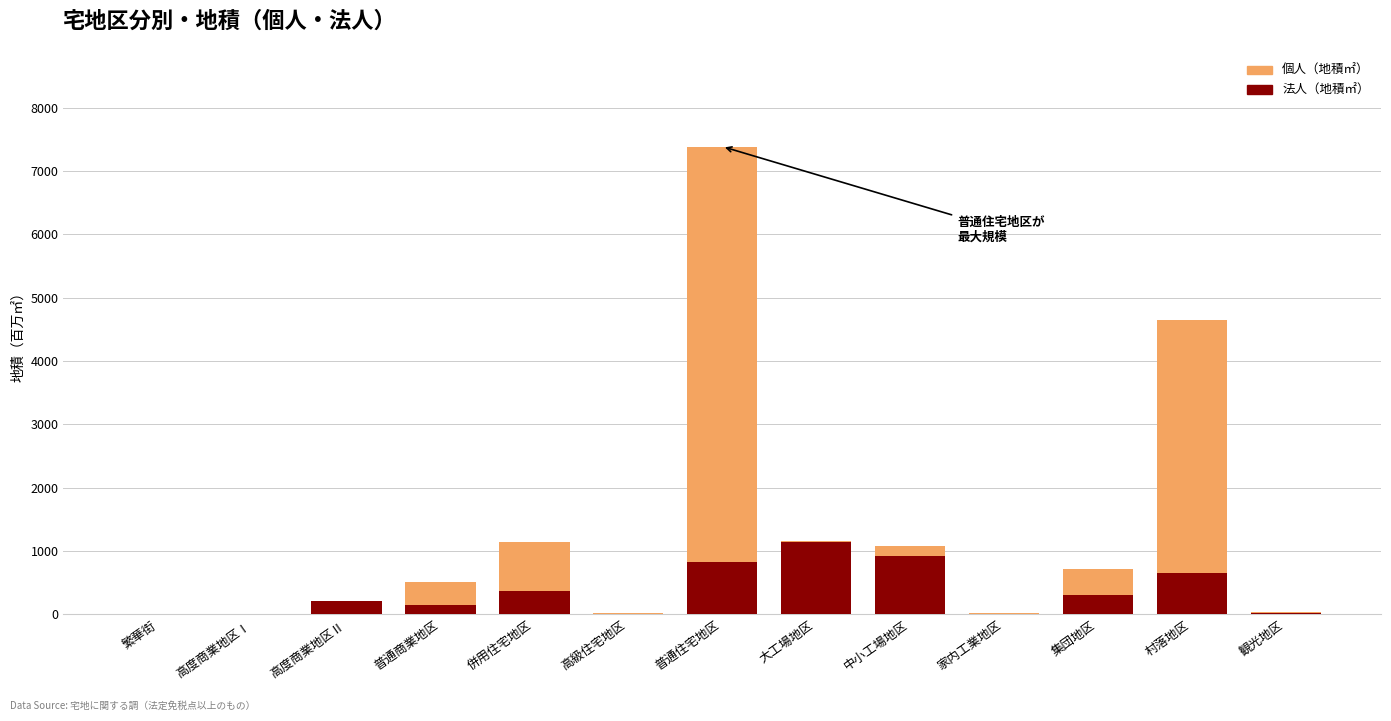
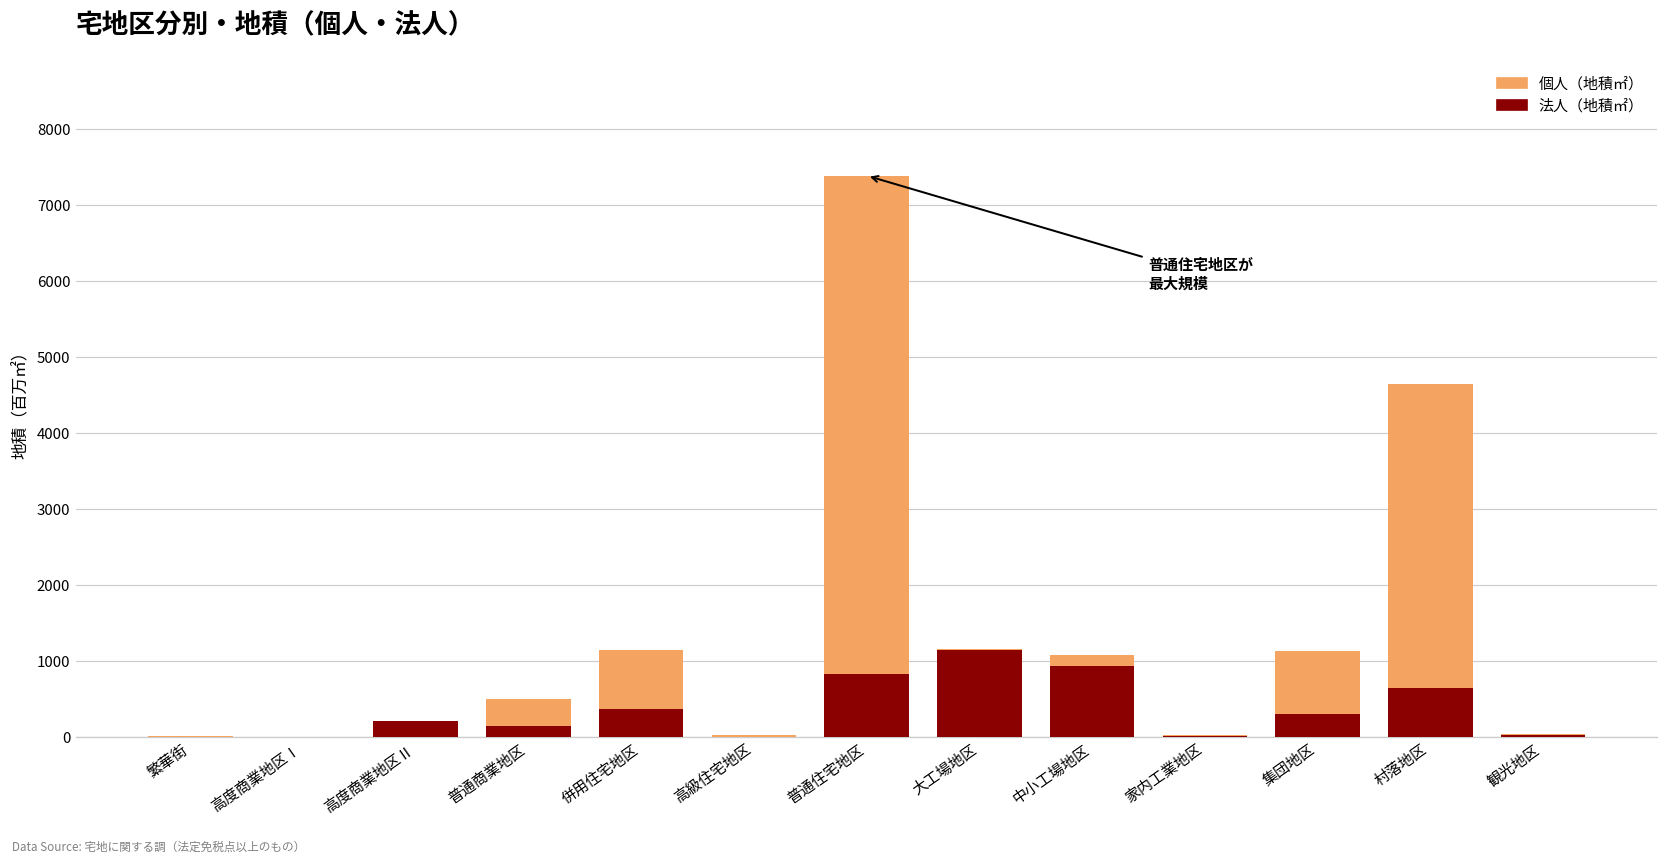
個人（地積㎡）, 集団地区: 400 -> 800
